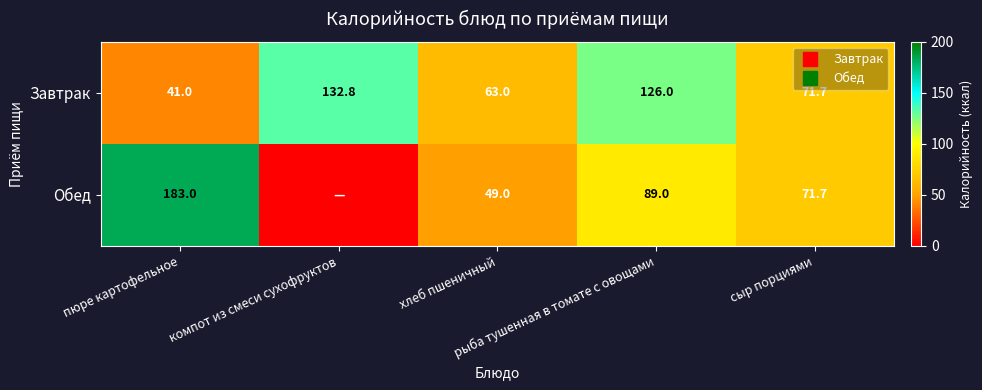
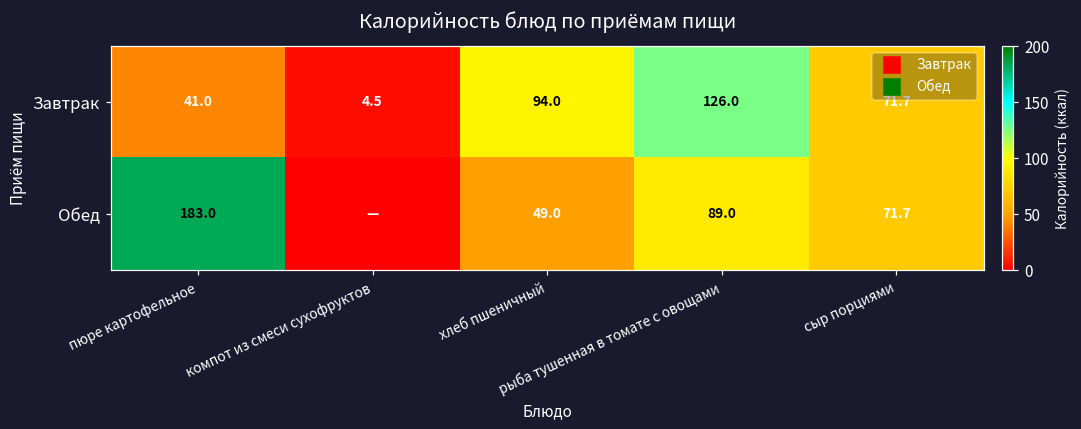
Завтрак, компот из смеси сухофруктов: 132.8 -> 4.5
Завтрак, хлеб пшеничный: 63.0 -> 94.0
